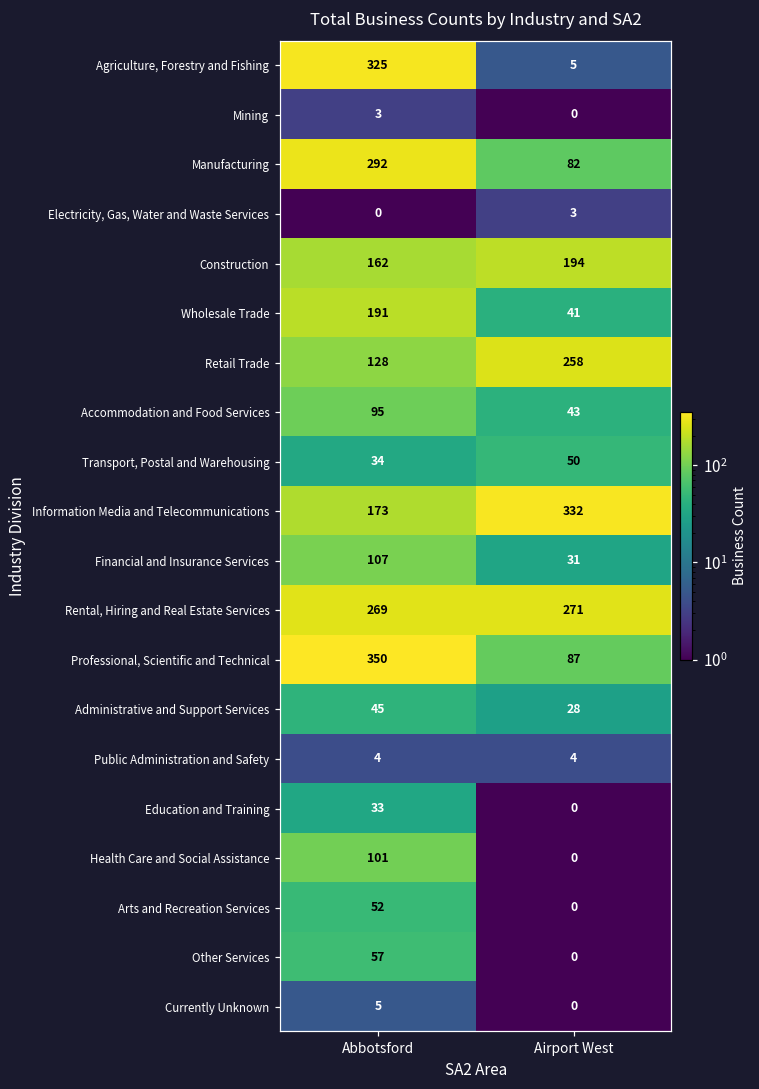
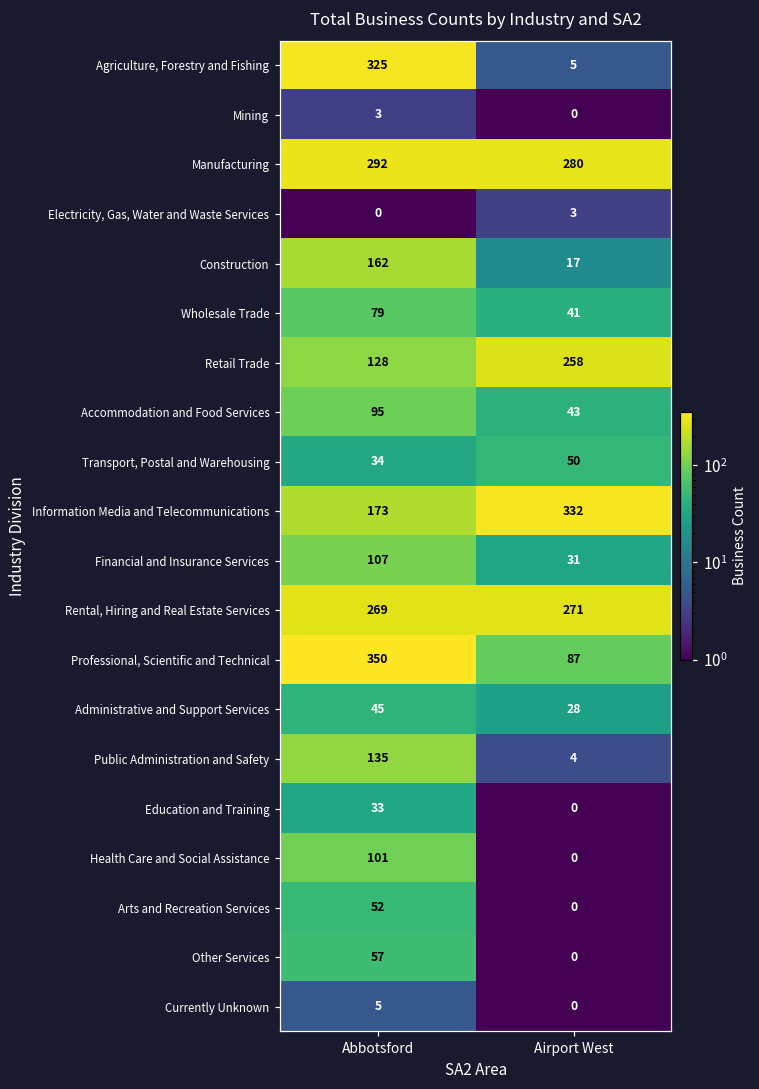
Manufacturing, Airport West: 82 -> 280
Construction, Airport West: 194 -> 17
Wholesale Trade, Abbotsford: 191 -> 79
Public Administration and Safety, Abbotsford: 4 -> 135
